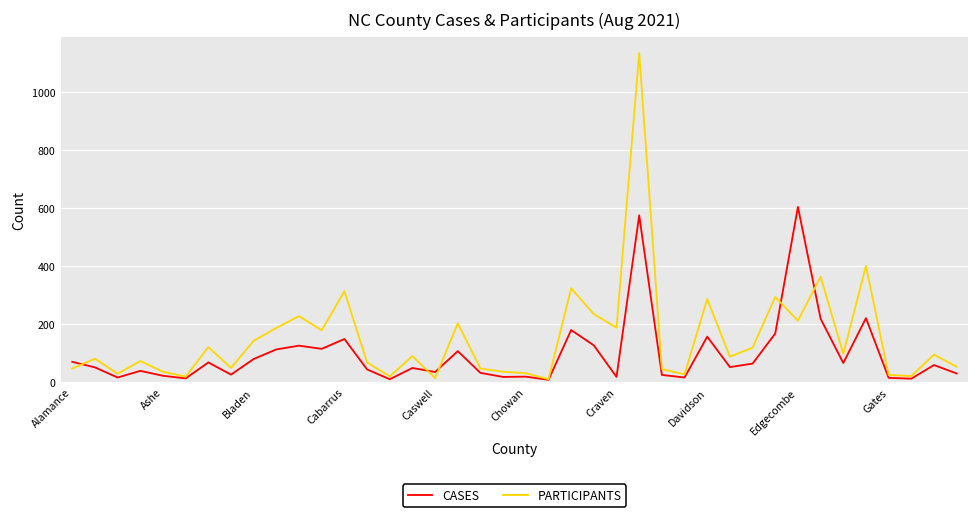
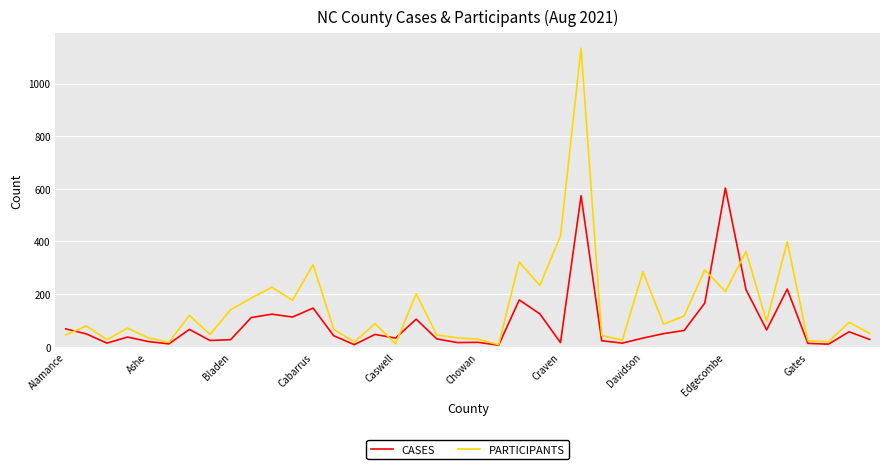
CASES, Bladen: 80 -> 30
PARTICIPANTS, Craven: 190 -> 420
CASES, Davidson: 160 -> 30
